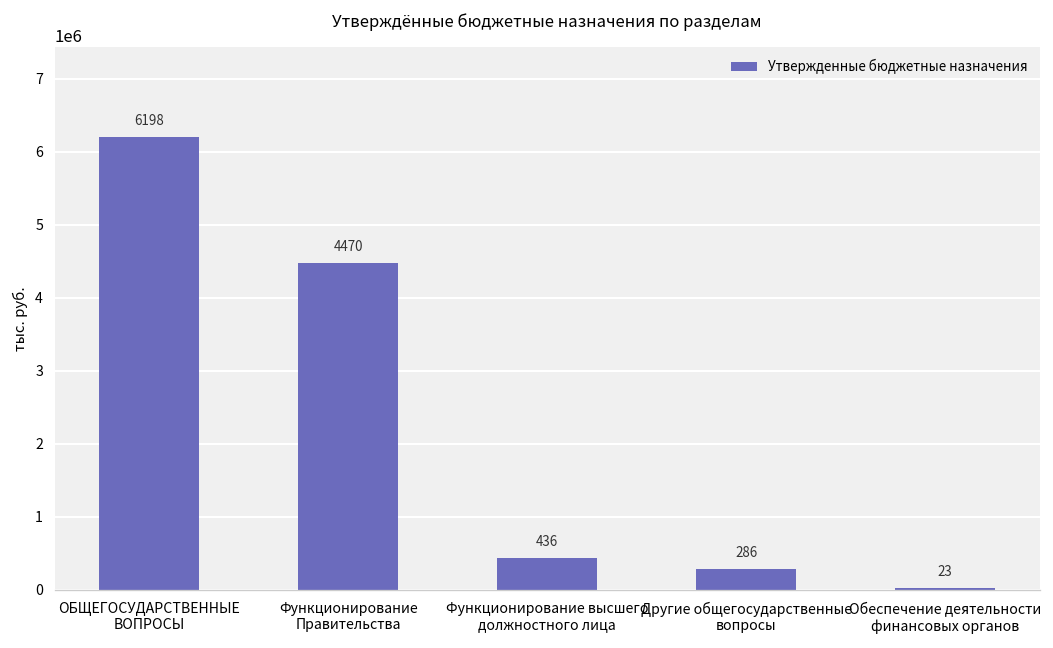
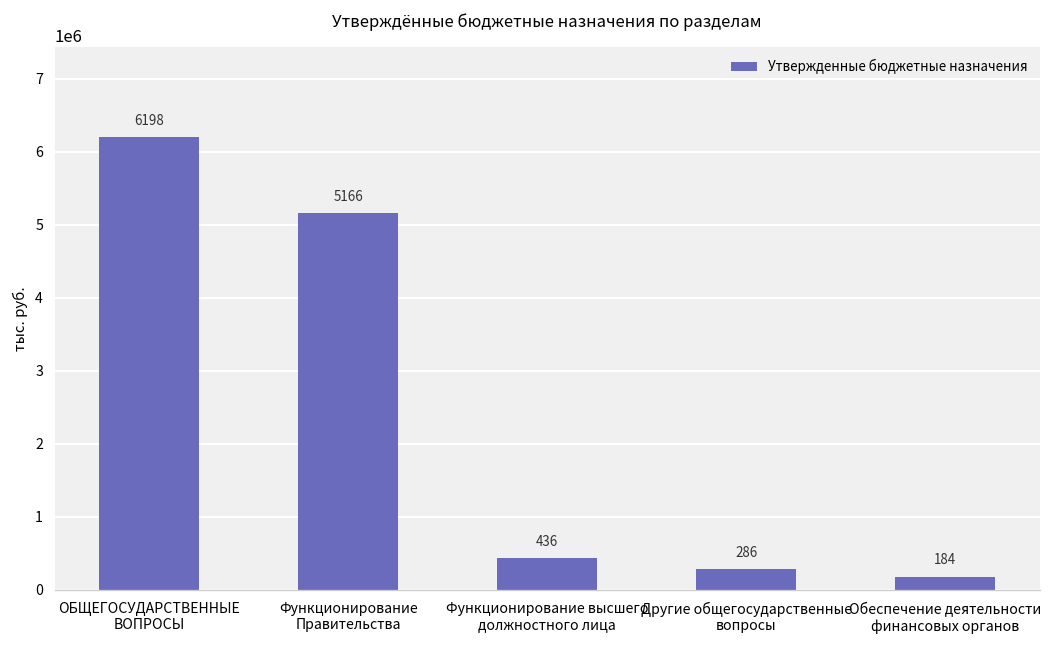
Функционирование Правительства: 4470 -> 5166
Обеспечение деятельности финансовых органов: 23 -> 184
